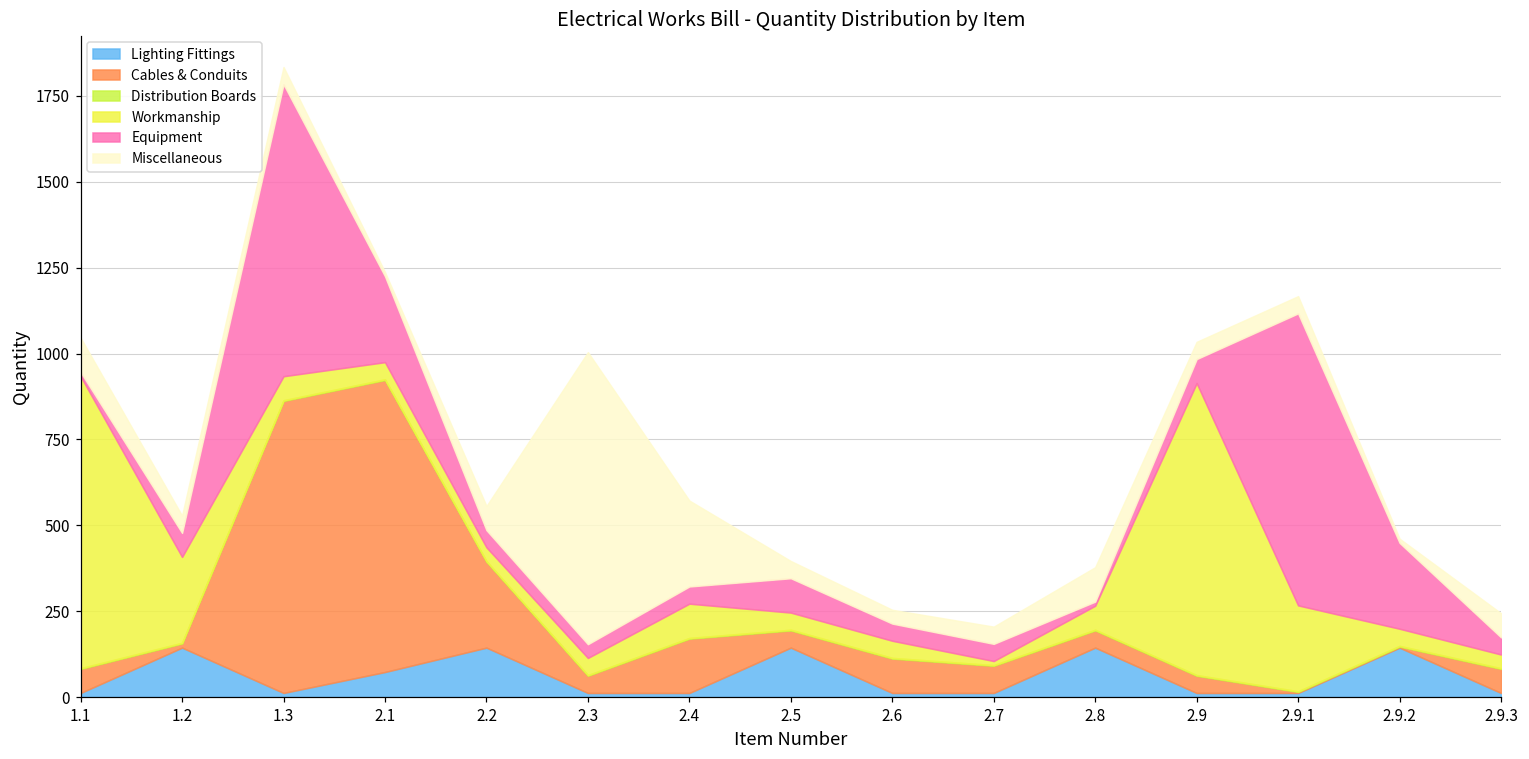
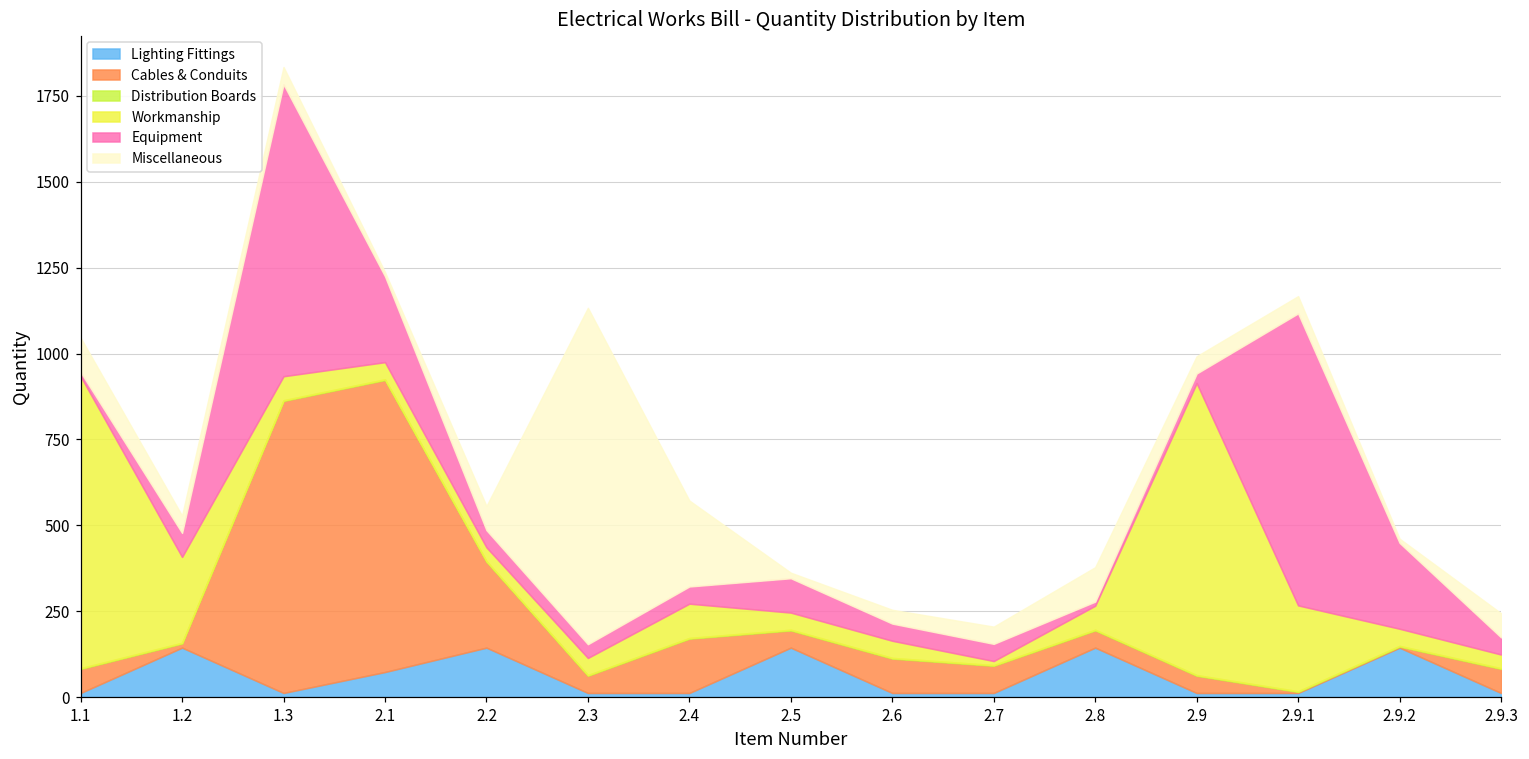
Miscellaneous, 2.3: 850 -> 980
Miscellaneous, 2.5: 50 -> 20
Equipment, 2.9: 70 -> 30
